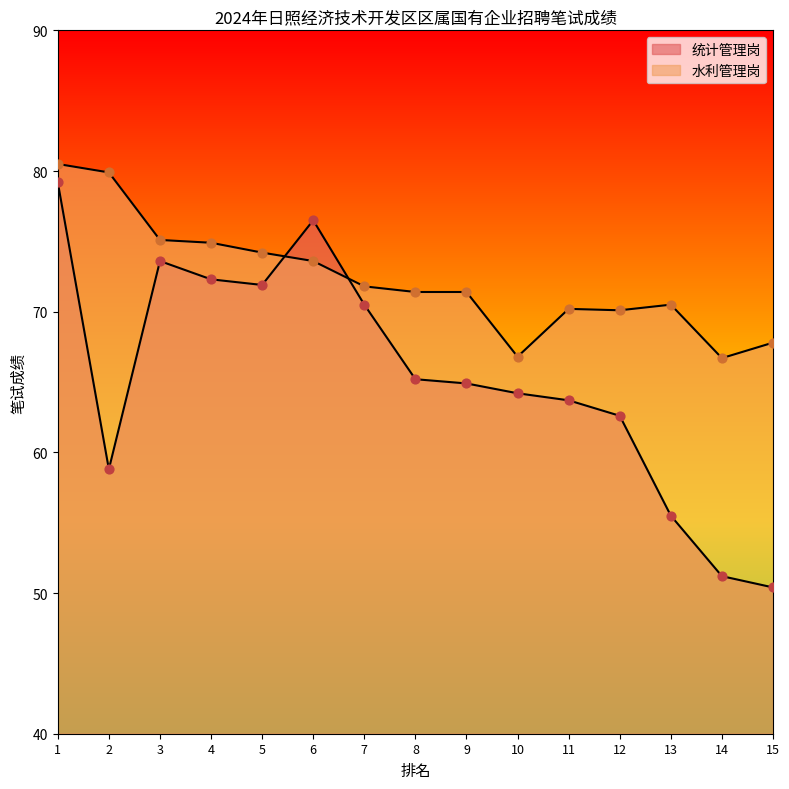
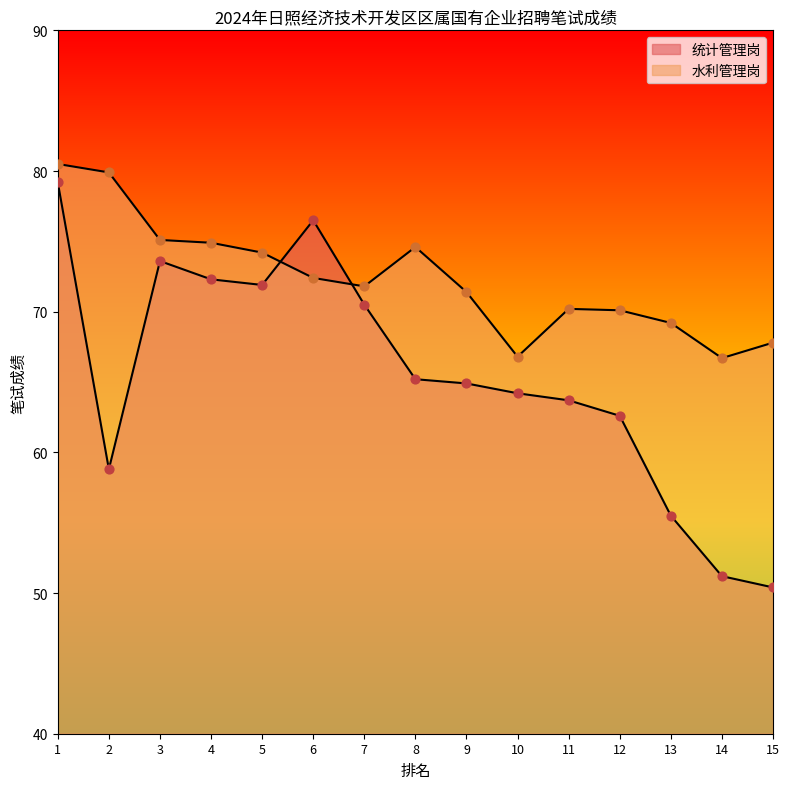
水利管理岗, 6: 73.6 -> 72.4
水利管理岗, 8: 71.4 -> 74.6
水利管理岗, 13: 70.5 -> 69.2
